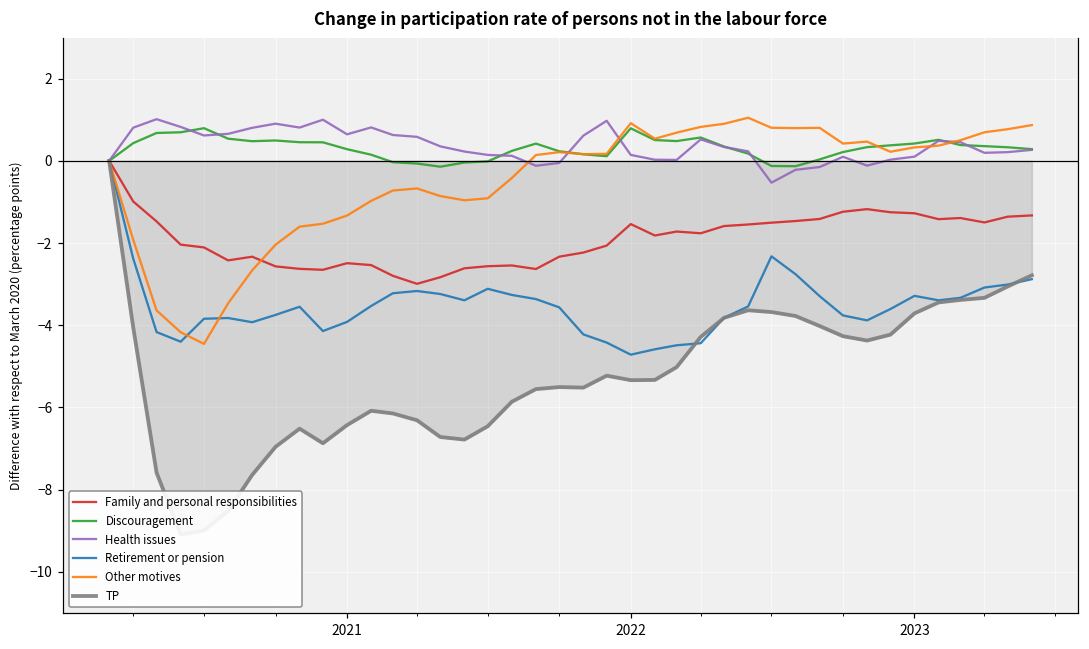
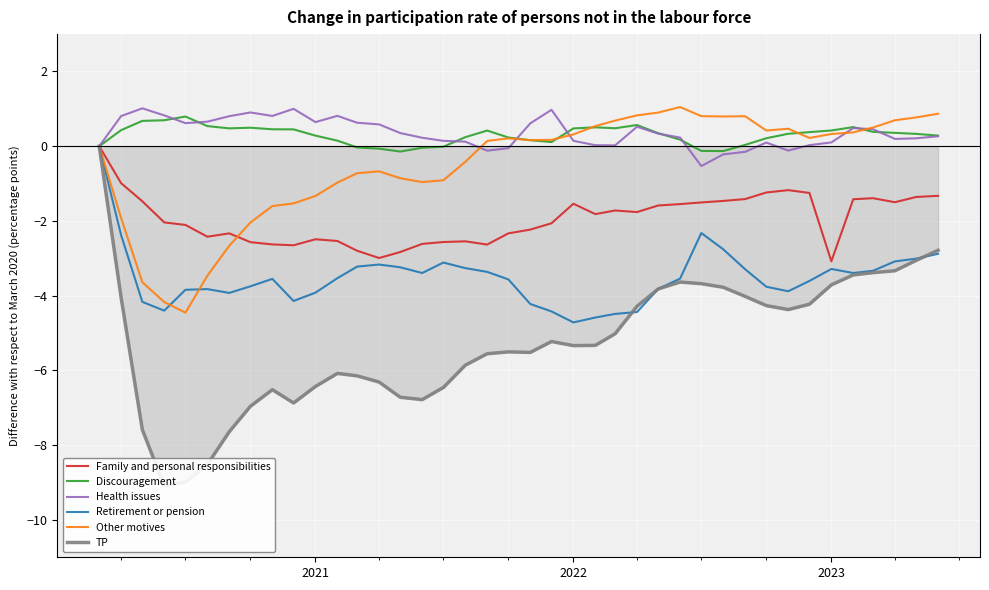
Discouragement, 2022: 0.8 -> 0.5
Other motives, 2022: 0.9 -> 0.3
Family and personal responsibilities, 2023: -1.3 -> -3.1
